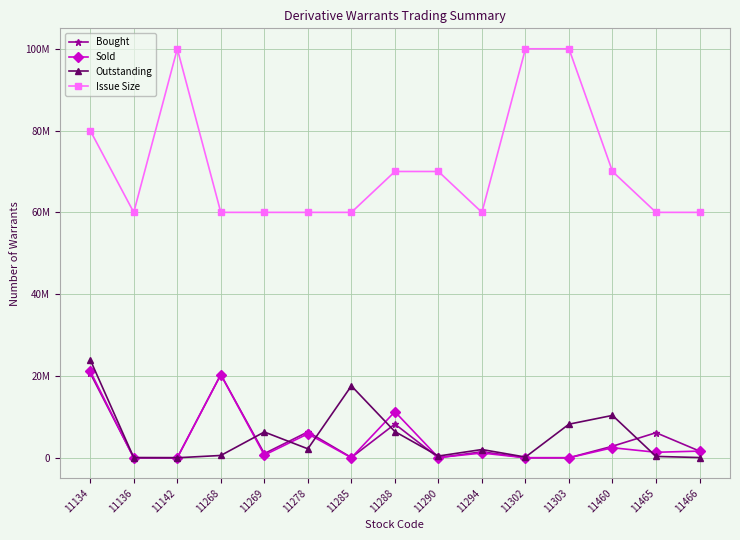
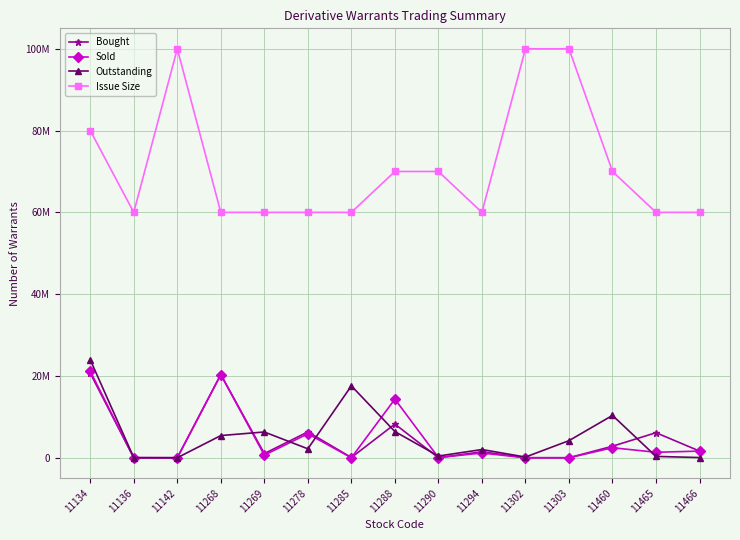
Outstanding, 11268: 1000000 -> 5000000
Sold, 11288: 11000000 -> 14000000
Outstanding, 11303: 8000000 -> 4000000
